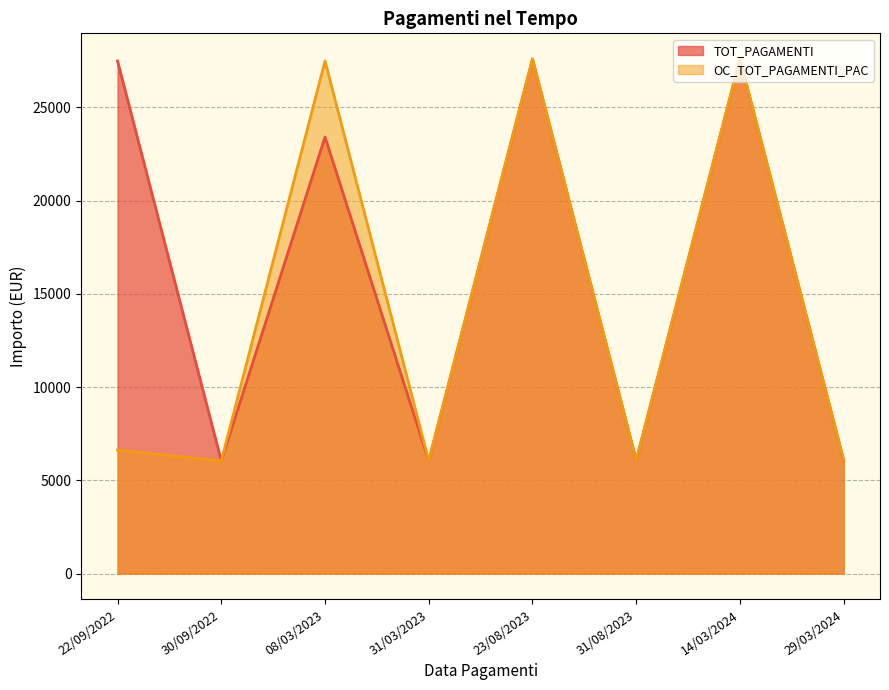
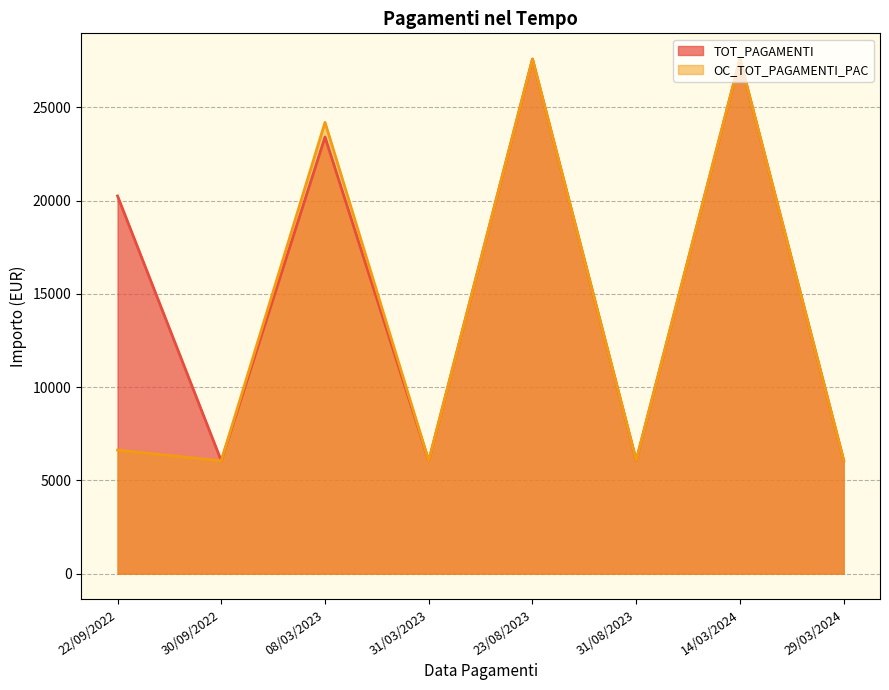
TOT_PAGAMENTI, 22/09/2022: 27500 -> 20200
OC_TOT_PAGAMENTI_PAC, 08/03/2023: 27500 -> 24200
